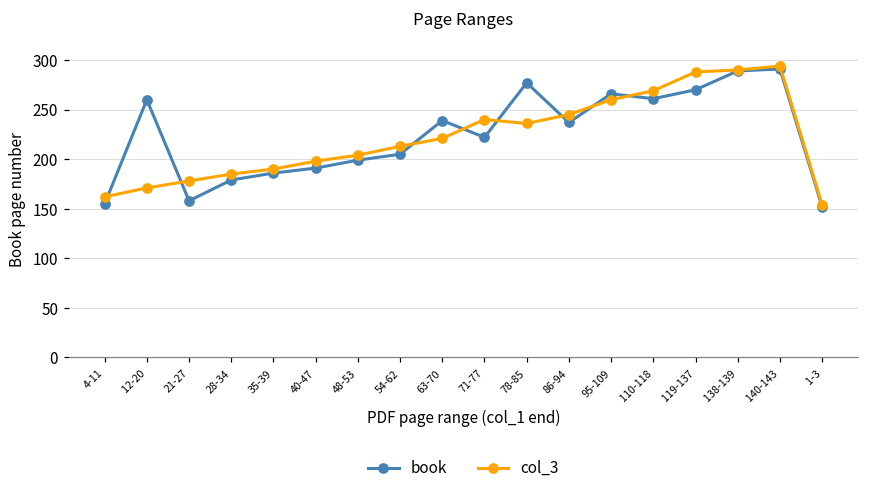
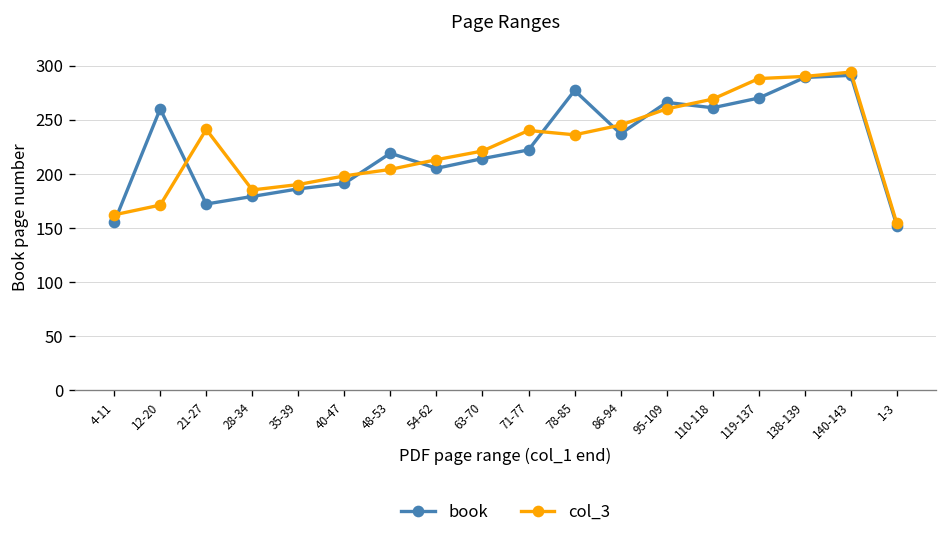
book, 21-27: 160 -> 170
col_3, 21-27: 180 -> 240
book, 48-53: 200 -> 220
book, 63-70: 240 -> 210
